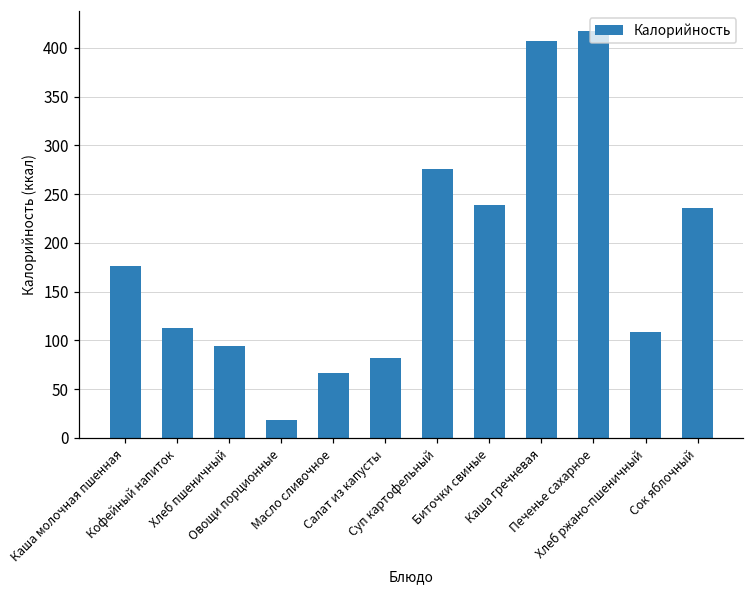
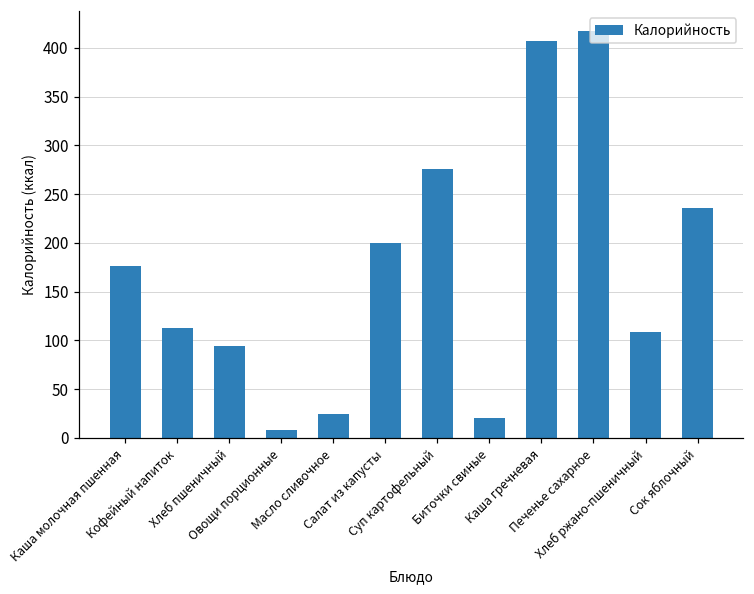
Овощи порционные: 20 -> 10
Масло сливочное: 70 -> 20
Салат из капусты: 80 -> 200
Биточки свиные: 240 -> 20
